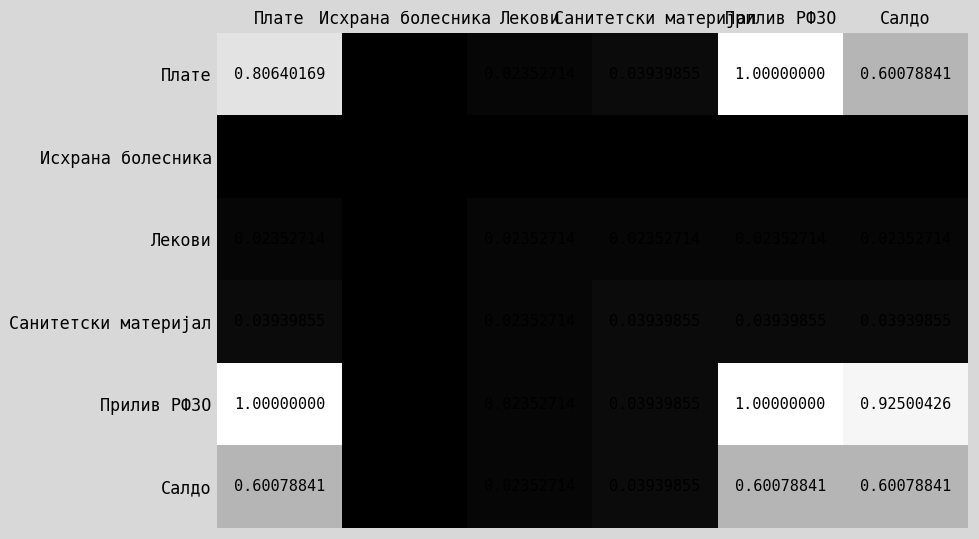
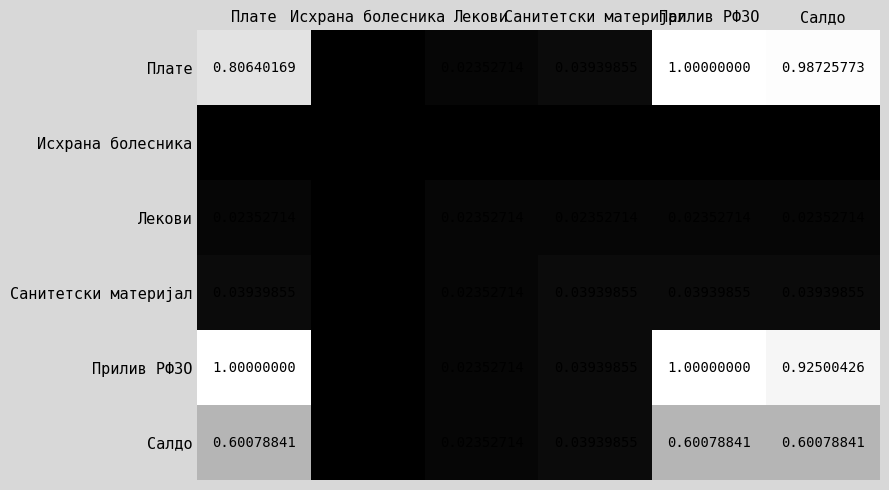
Плате, Салдо: 0.60078841 -> 0.98725773
